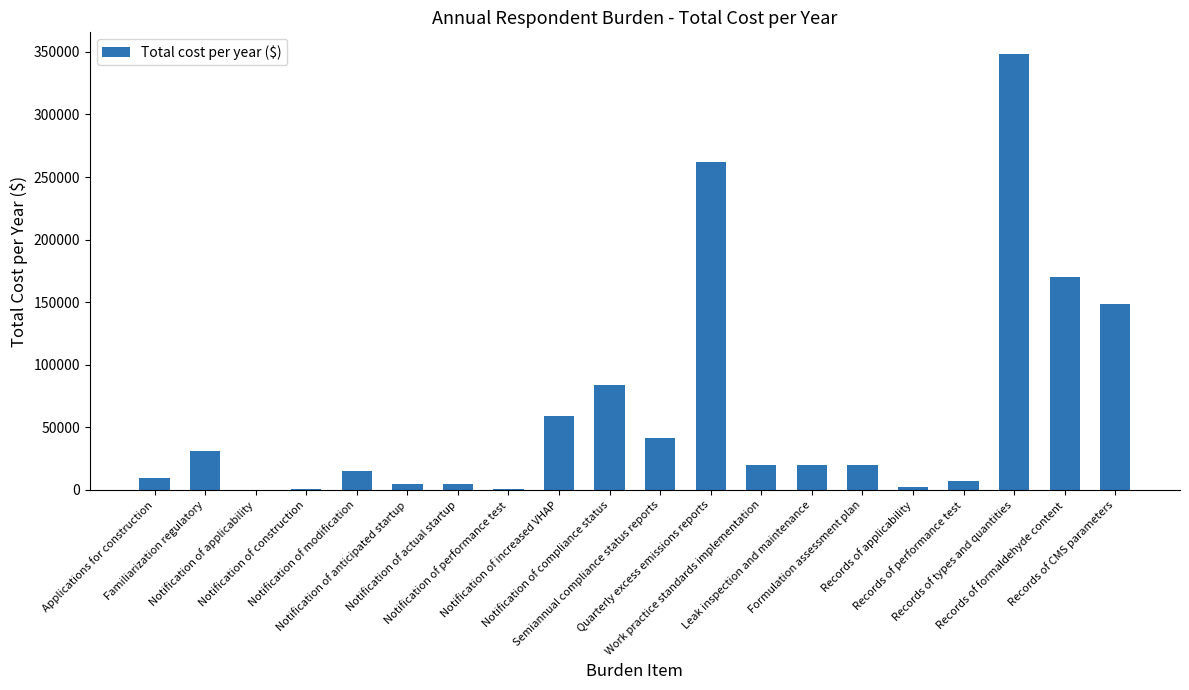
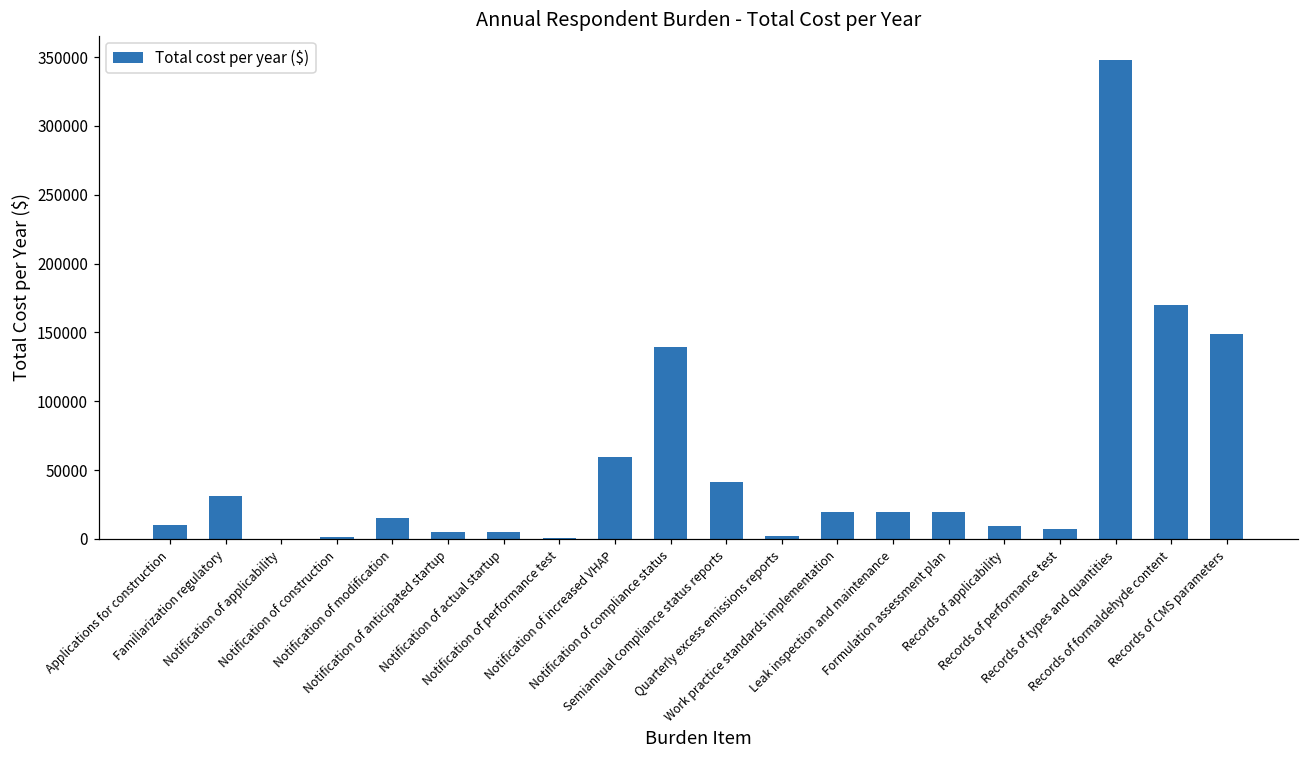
Notification of compliance status: 84000 -> 140000
Quarterly excess emissions reports: 262000 -> 2000
Records of applicability: 2000 -> 10000
